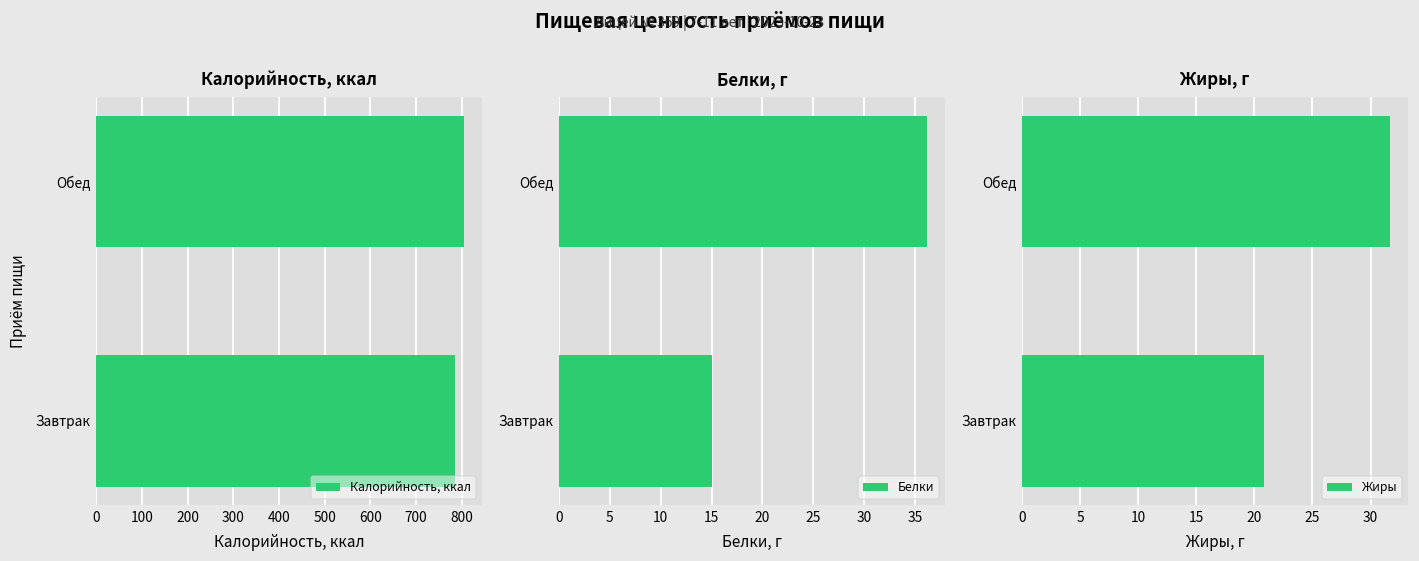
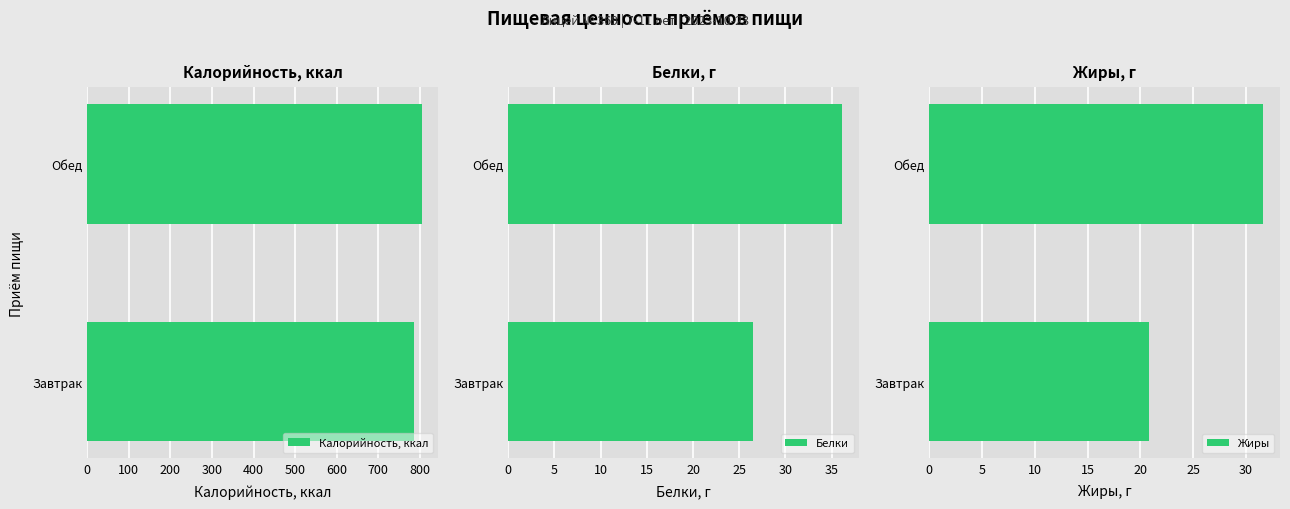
Белки, г, Завтрак: 15 -> 27
